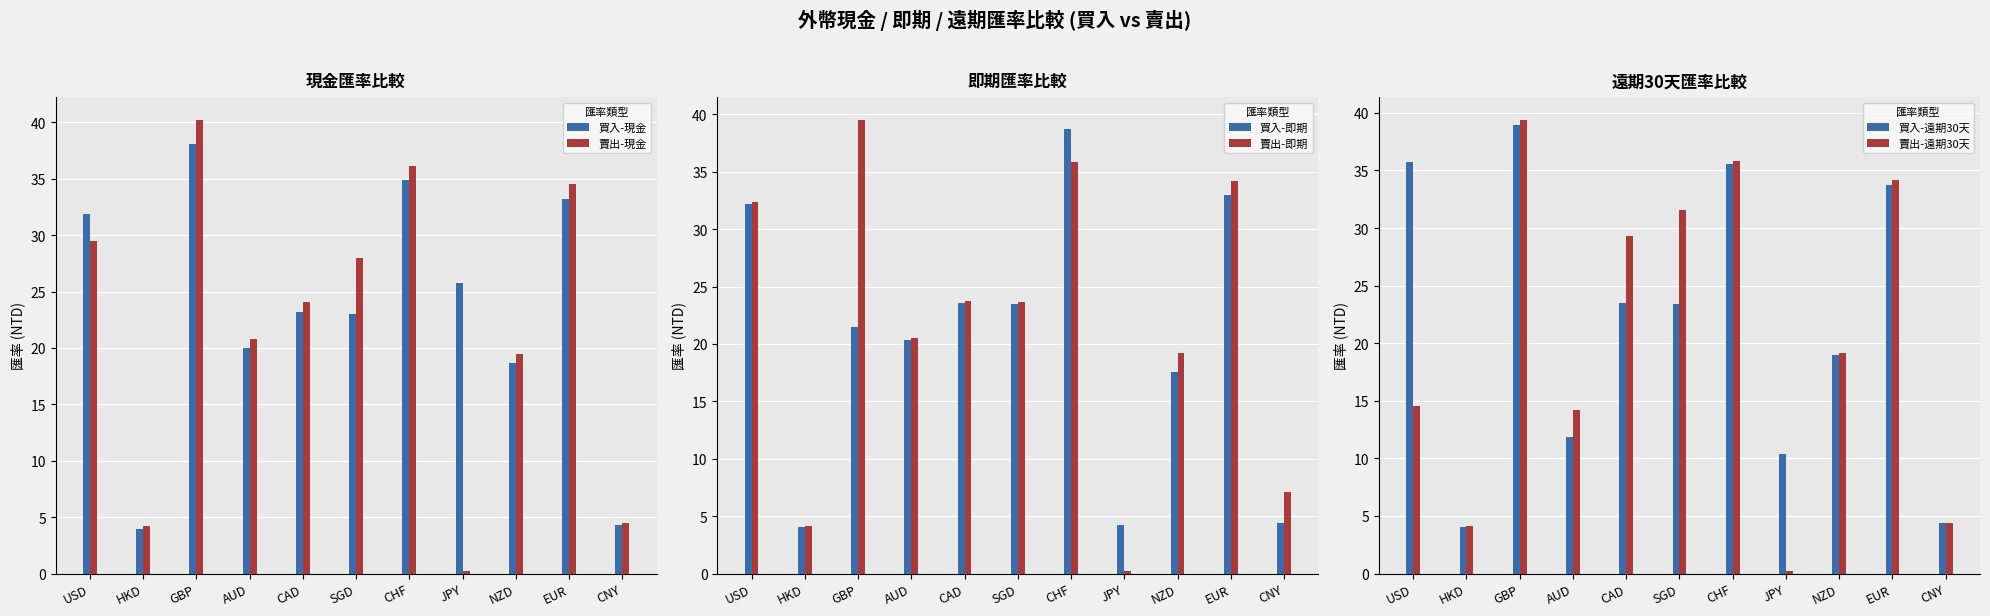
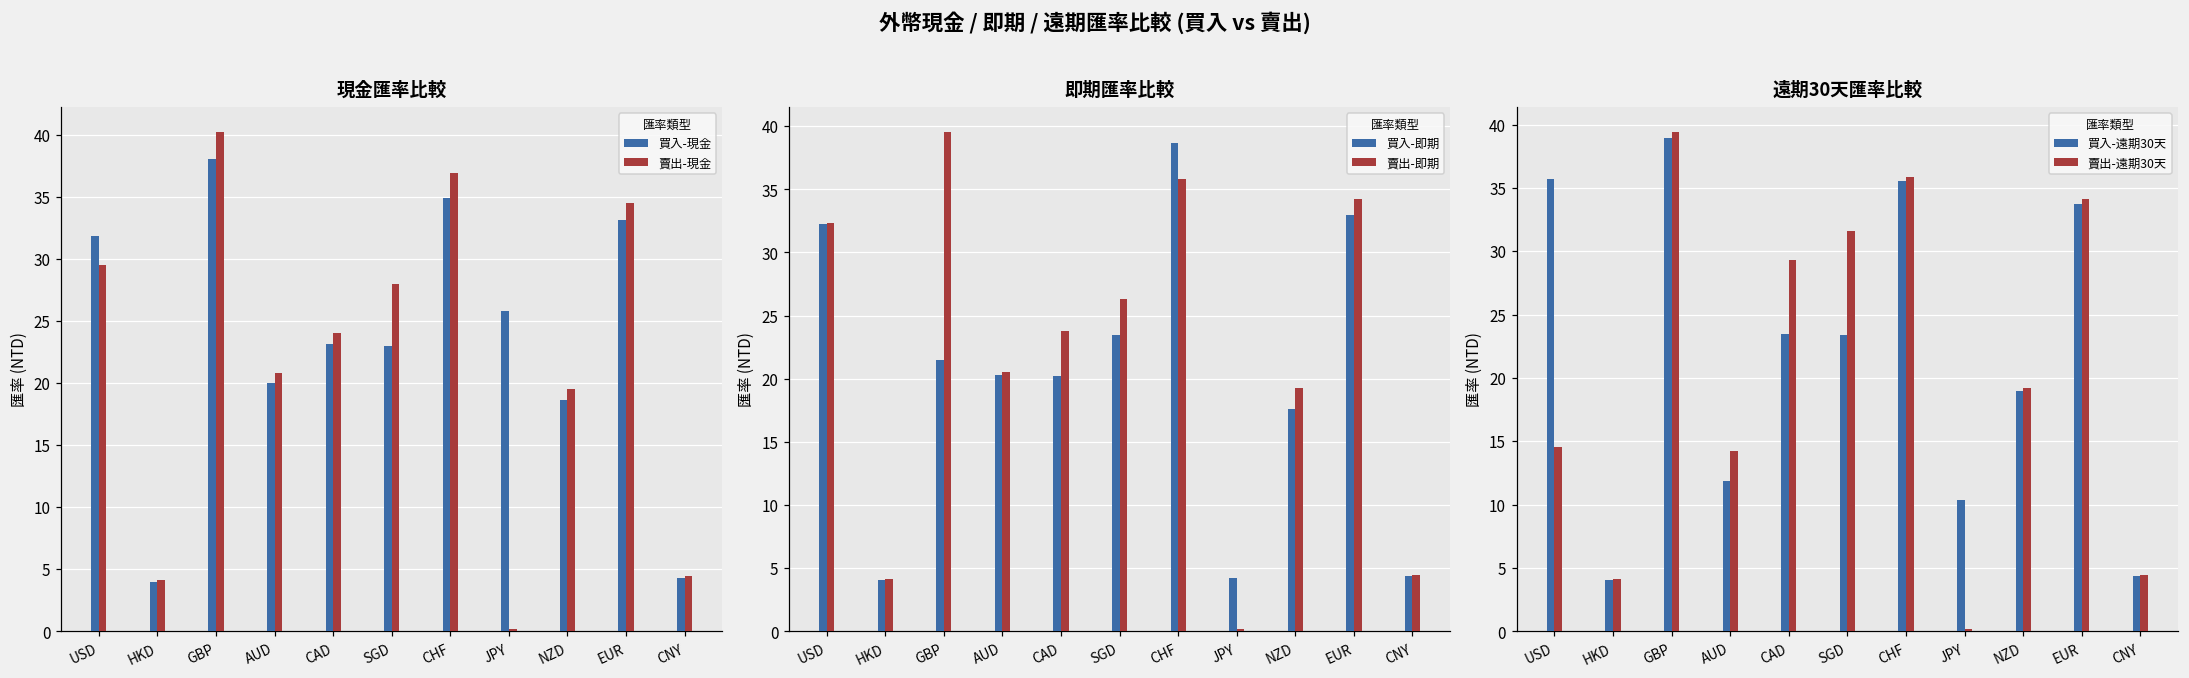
現金匯率比較, 賣出-現金, CHF: 36.1 -> 36.9
即期匯率比較, 買入-即期, CAD: 23.6 -> 20.2
即期匯率比較, 賣出-即期, SGD: 23.7 -> 26.3
即期匯率比較, 賣出-即期, CNY: 7.1 -> 4.4
